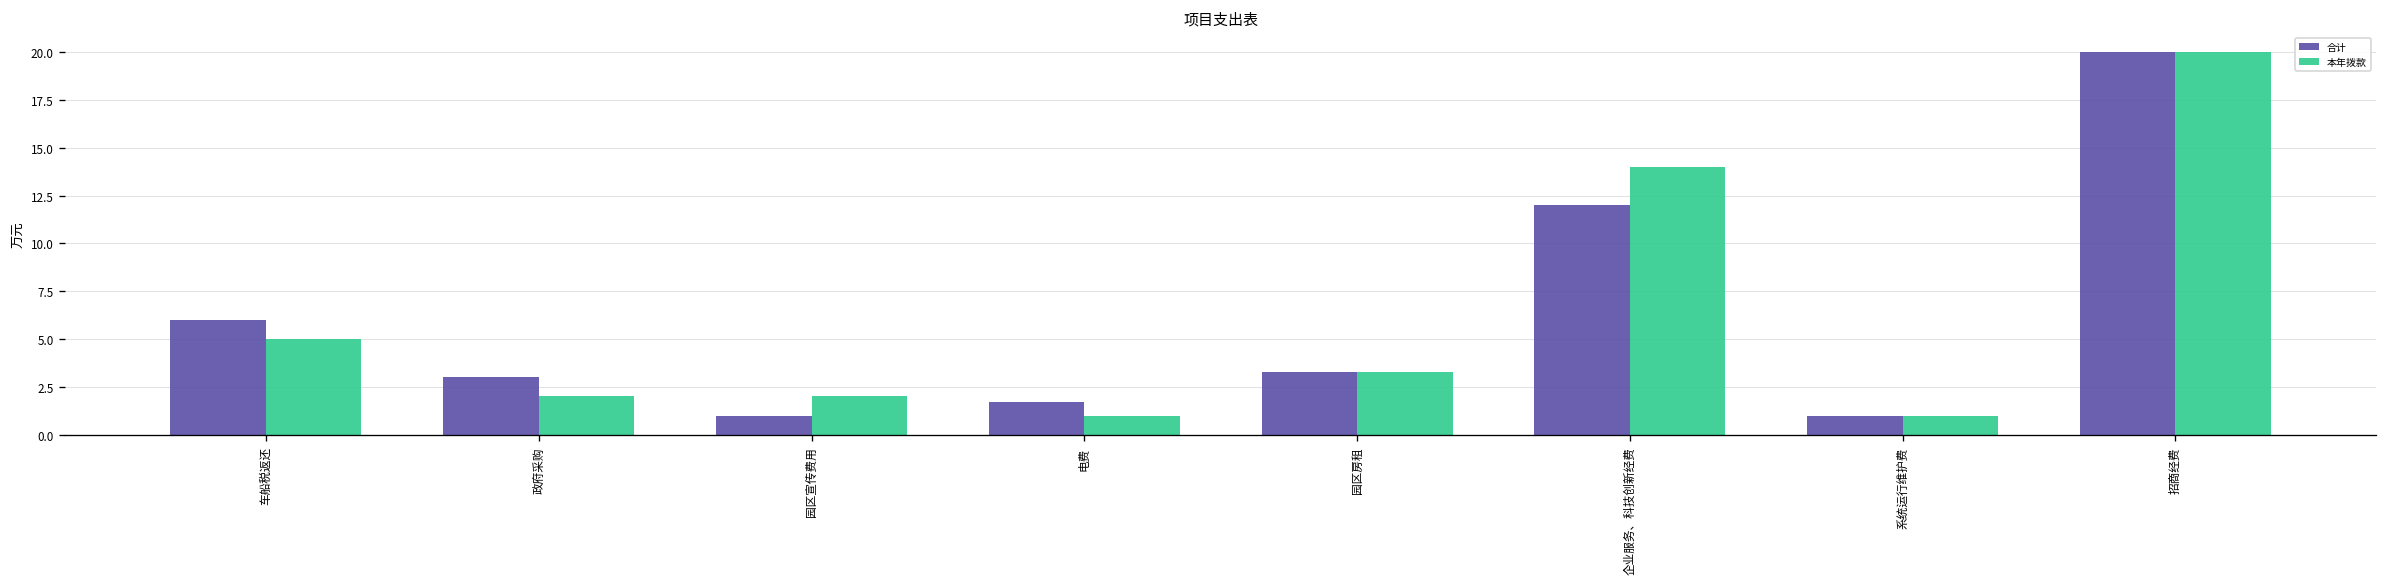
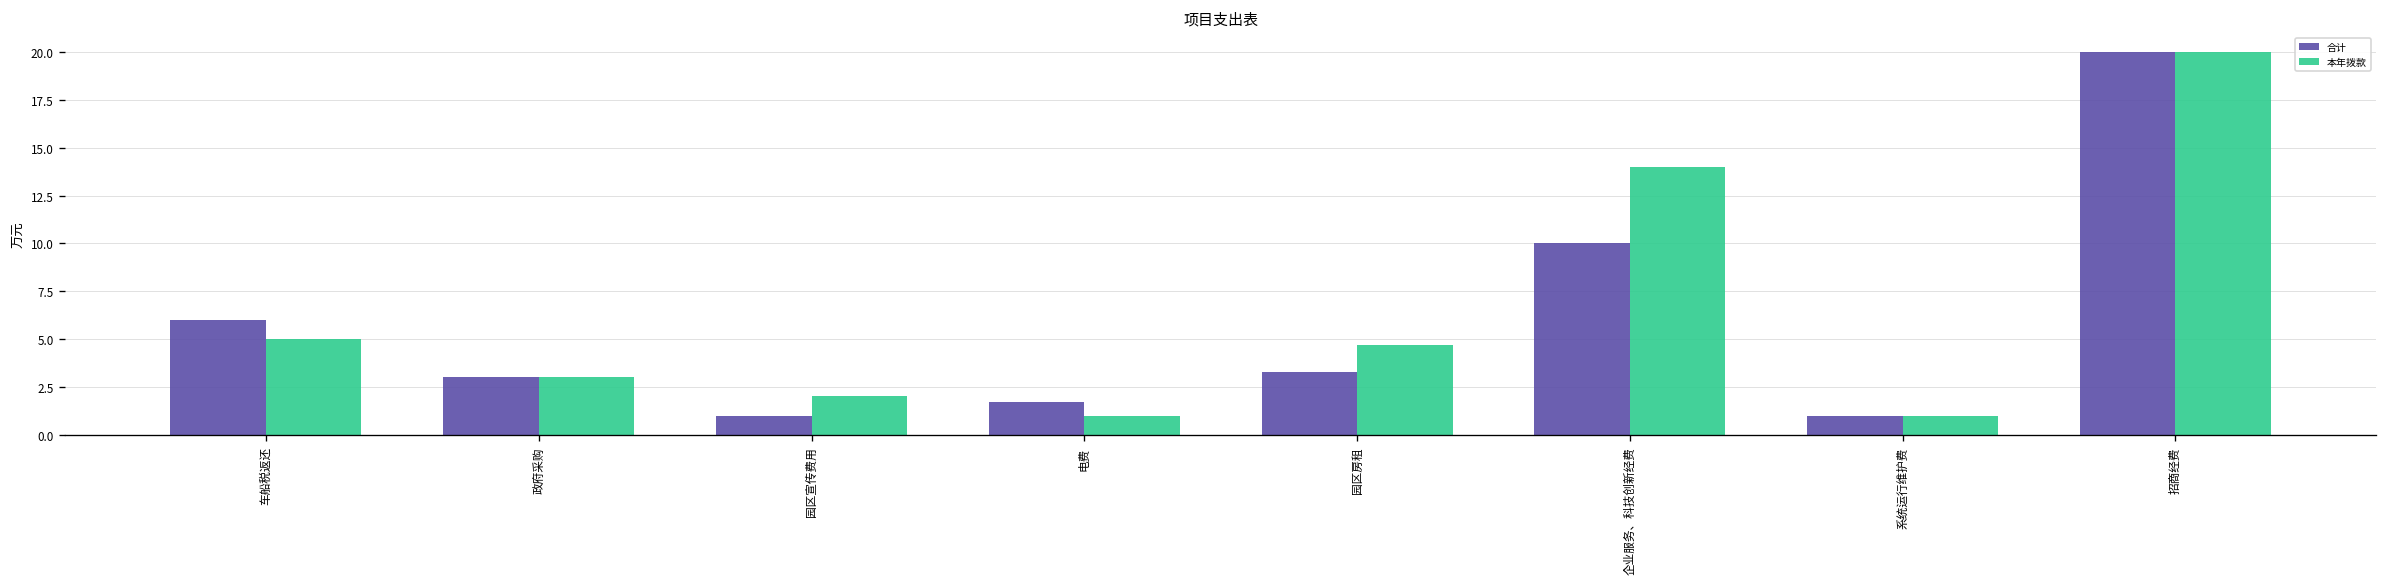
本年拨款, 政府采购: 2 -> 3
本年拨款, 园区房租: 3.3 -> 4.7
合计, 企业服务、科技创新经费: 12 -> 10
